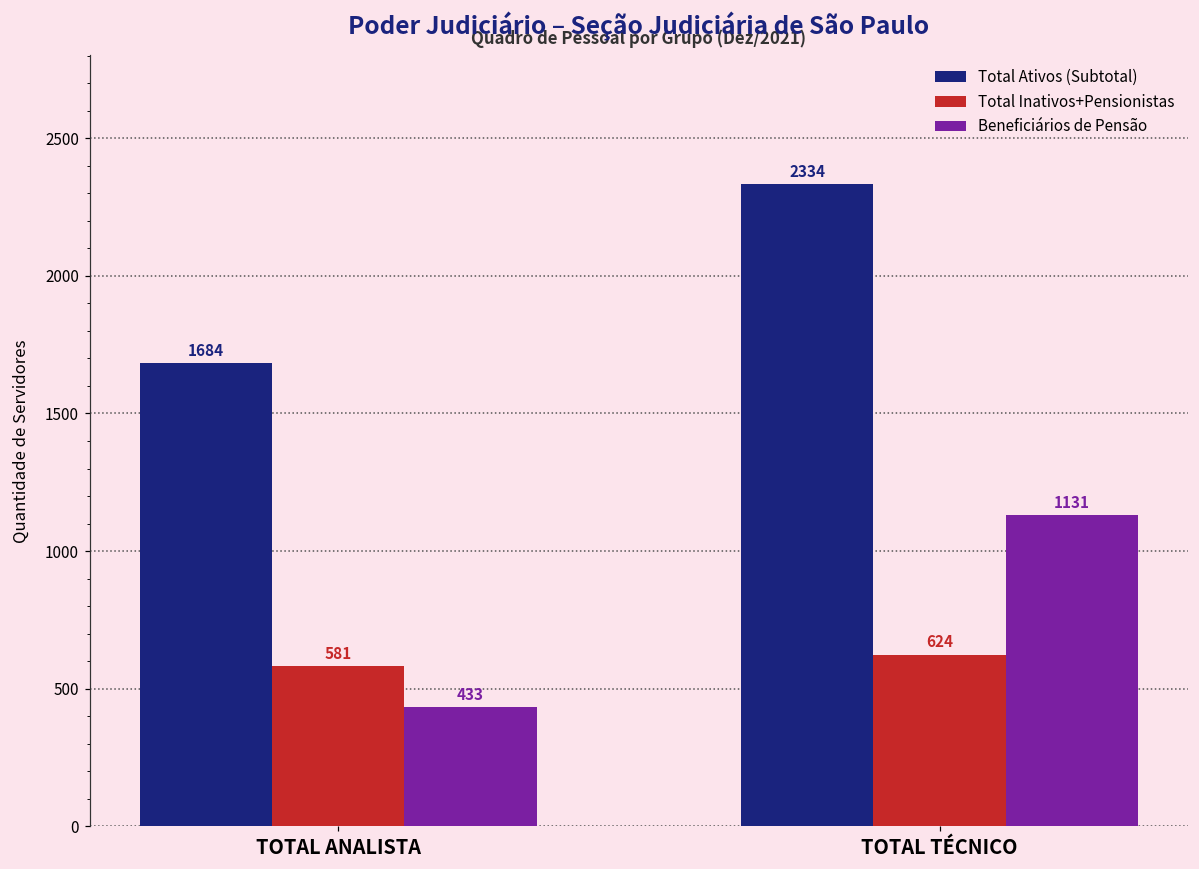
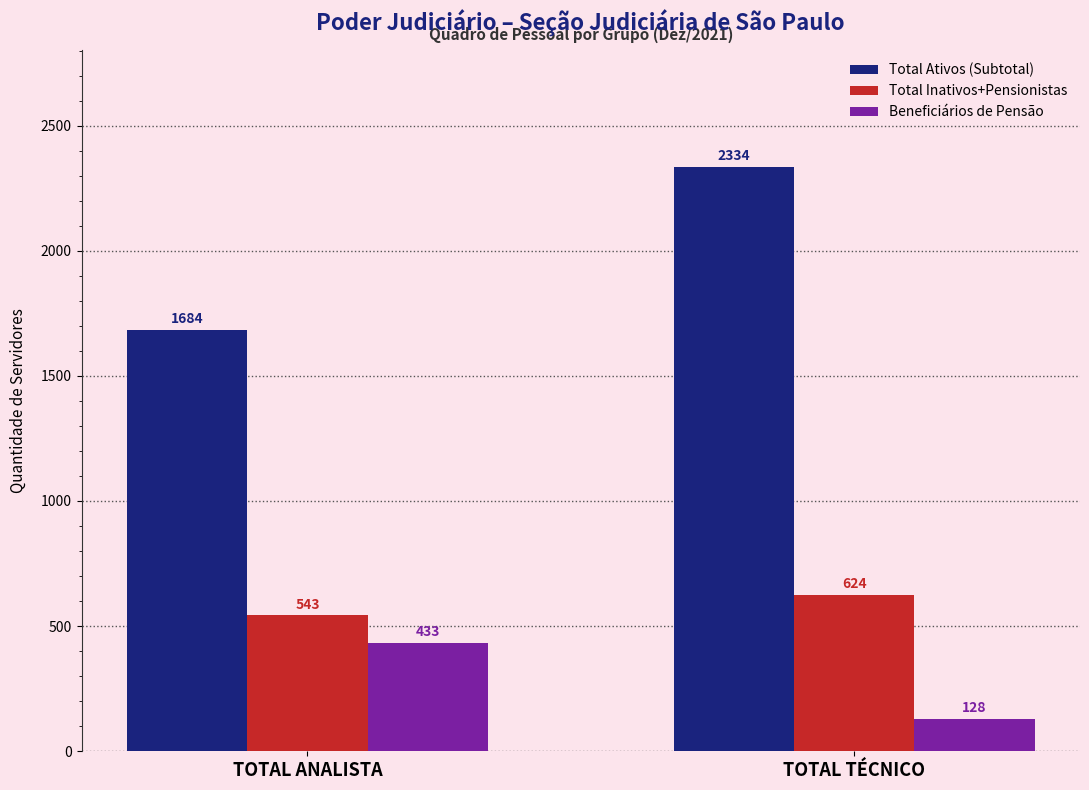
Total Inativos+Pensionistas, TOTAL ANALISTA: 581 -> 543
Beneficiários de Pensão, TOTAL TÉCNICO: 1131 -> 128
